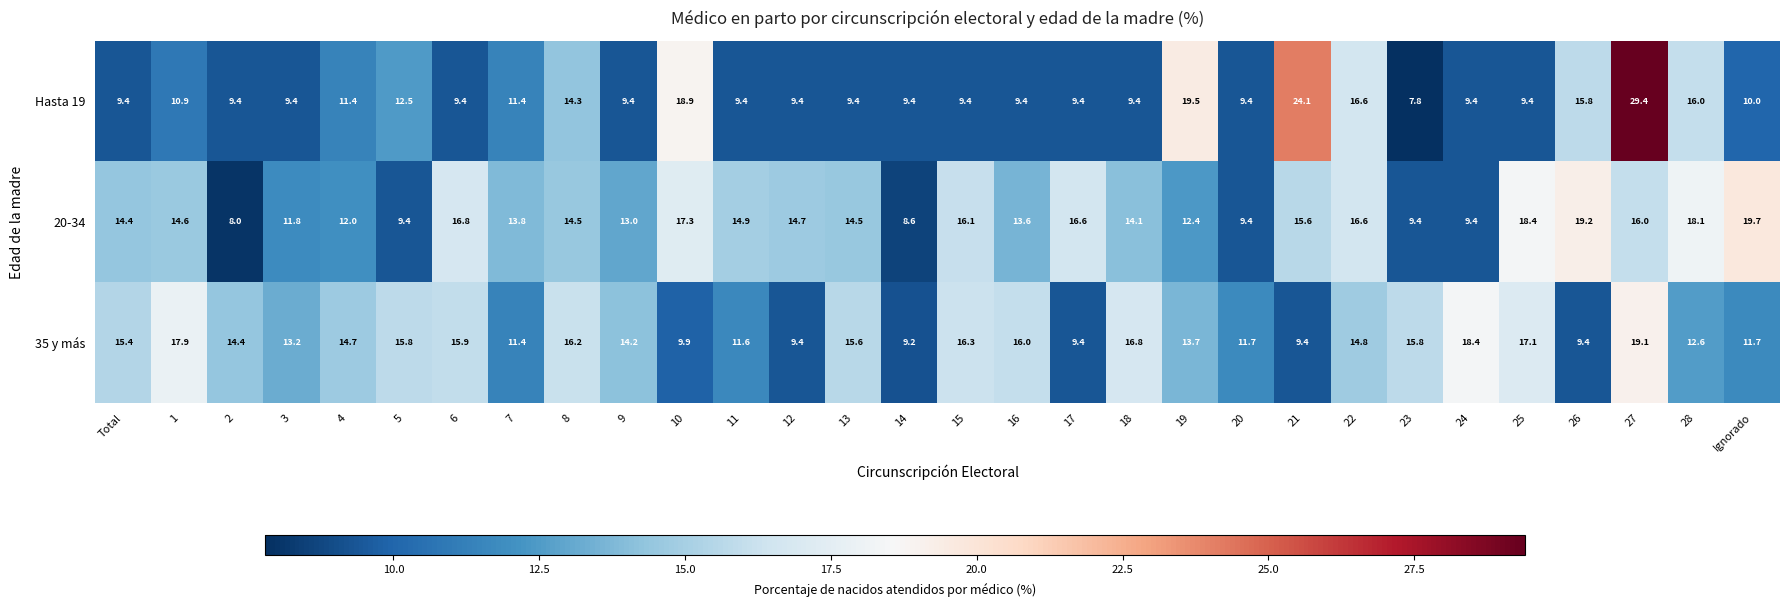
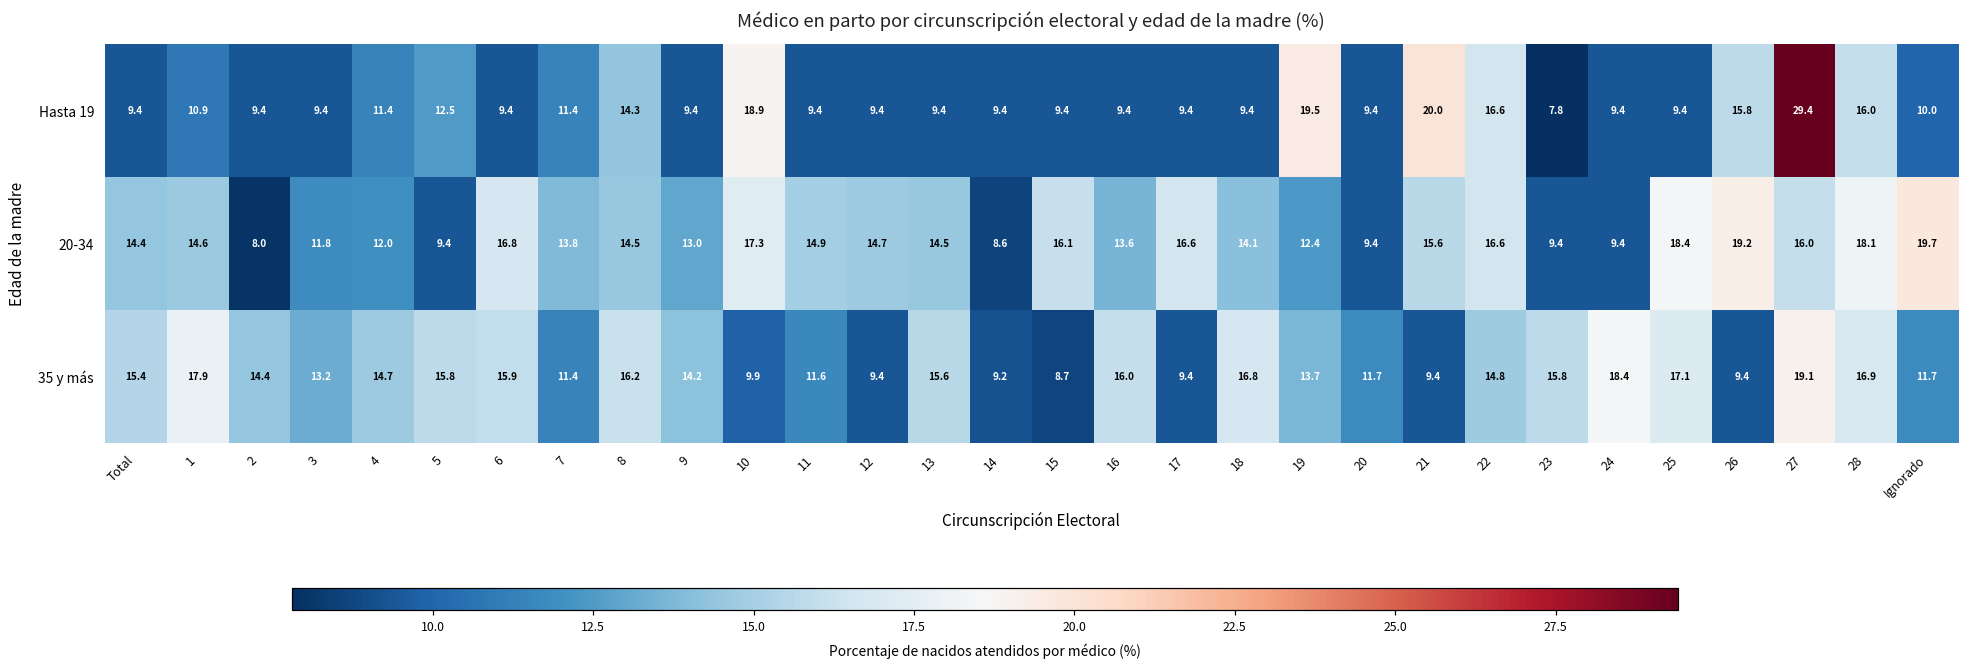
Hasta 19, 21: 24.1 -> 20.0
35 y más, 15: 16.3 -> 8.7
35 y más, 28: 12.6 -> 16.9
